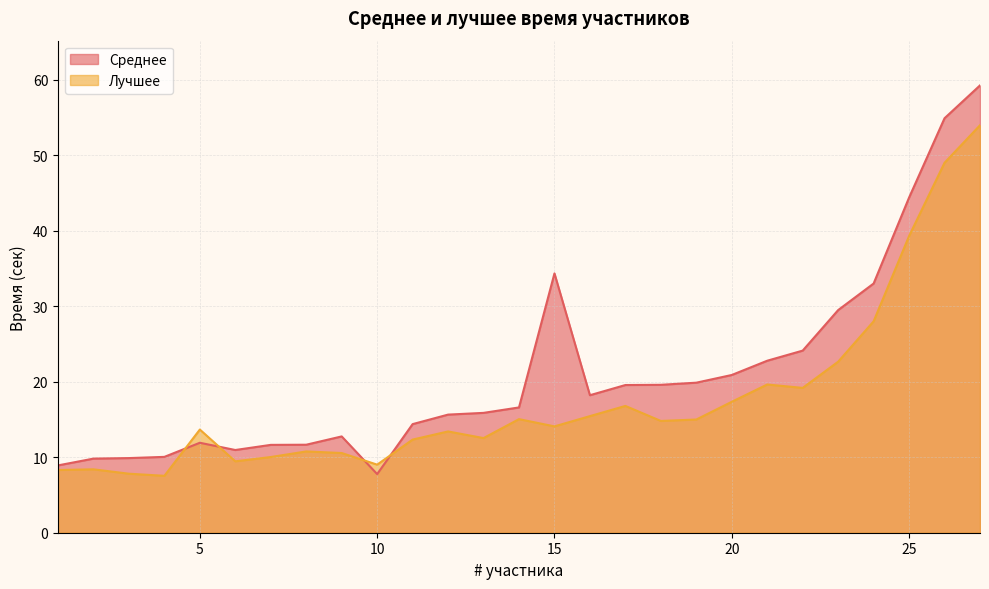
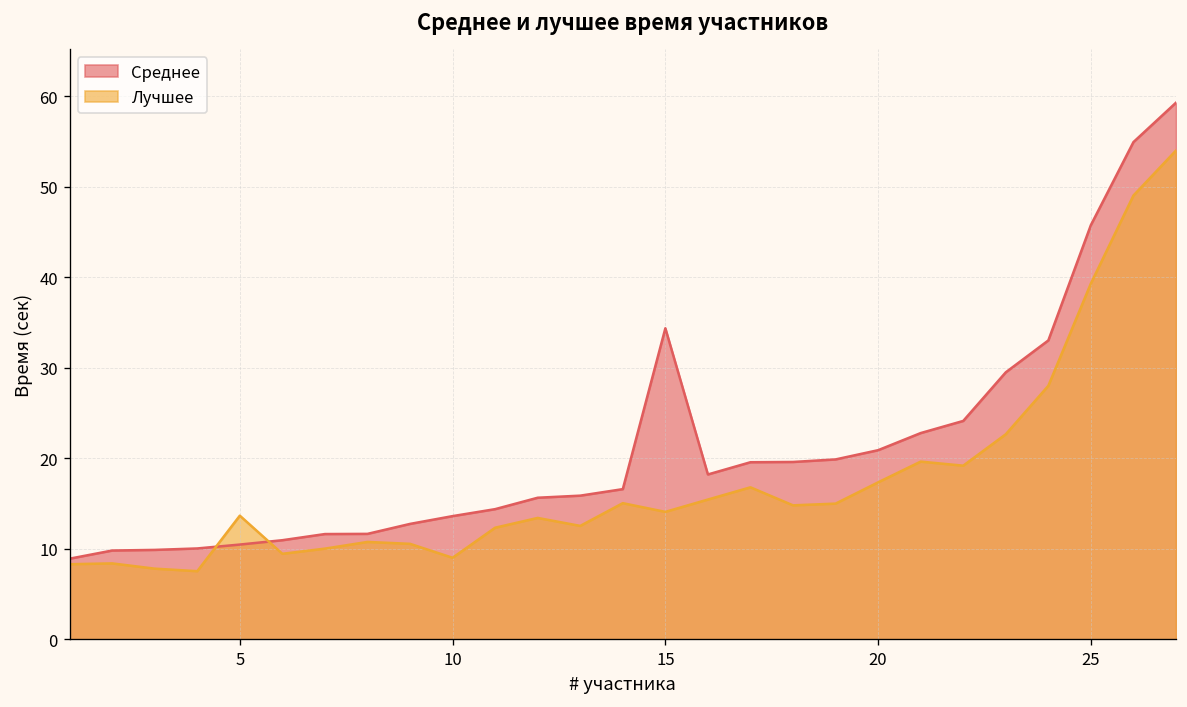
Среднее, 5: 12 -> 10
Среднее, 10: 8 -> 14
Среднее, 25: 44 -> 46
